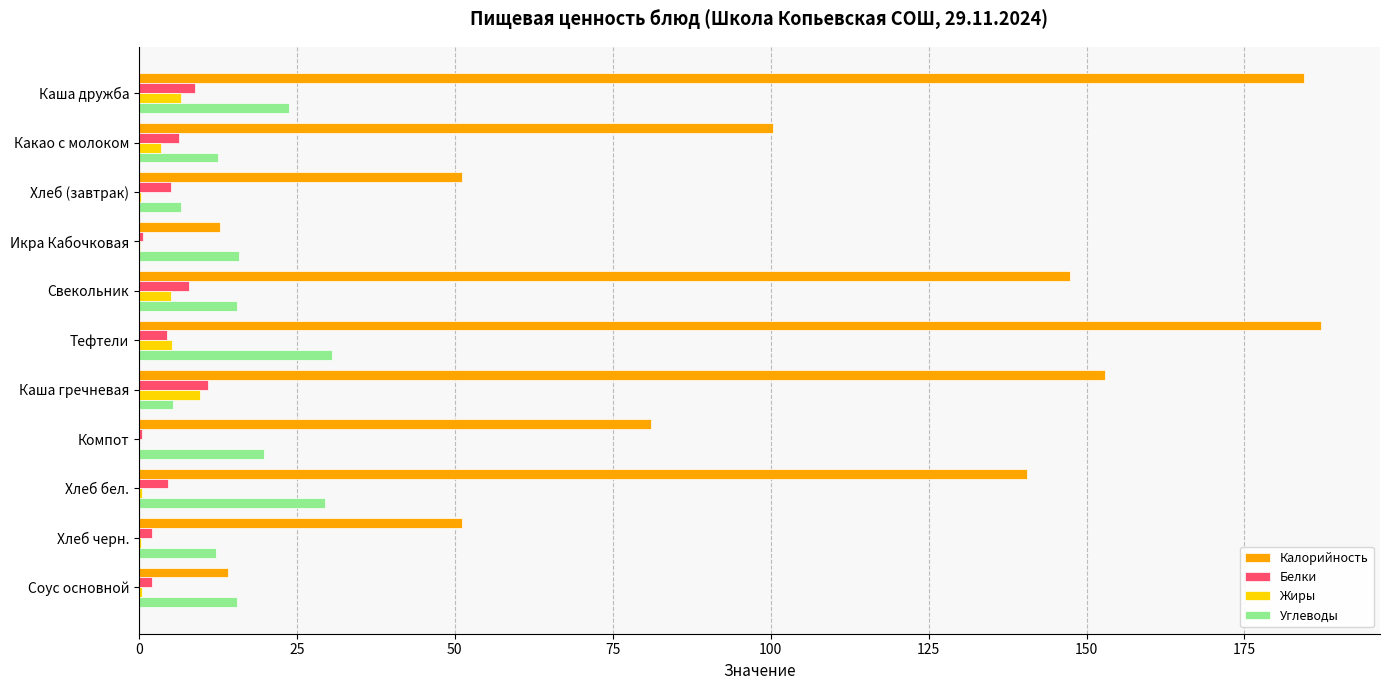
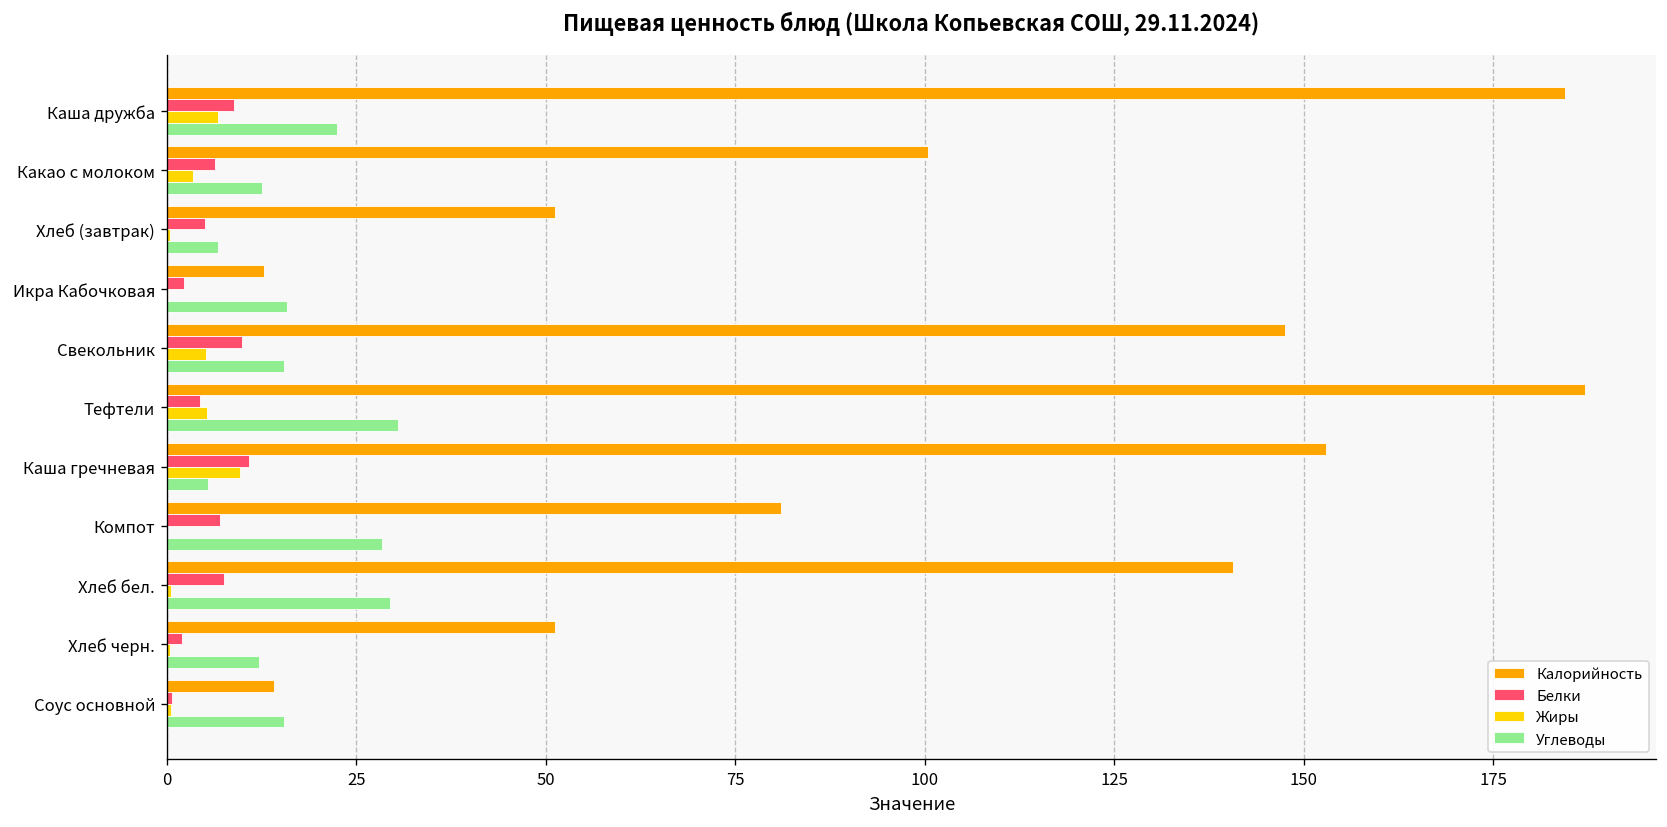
Углеводы, Каша дружба: 24 -> 22
Белки, Икра Кабочковая: 1 -> 2
Белки, Свекольник: 8 -> 10
Белки, Компот: 1 -> 7
Углеводы, Компот: 20 -> 28
Белки, Хлеб бел.: 5 -> 8
Белки, Соус основной: 2 -> 1
